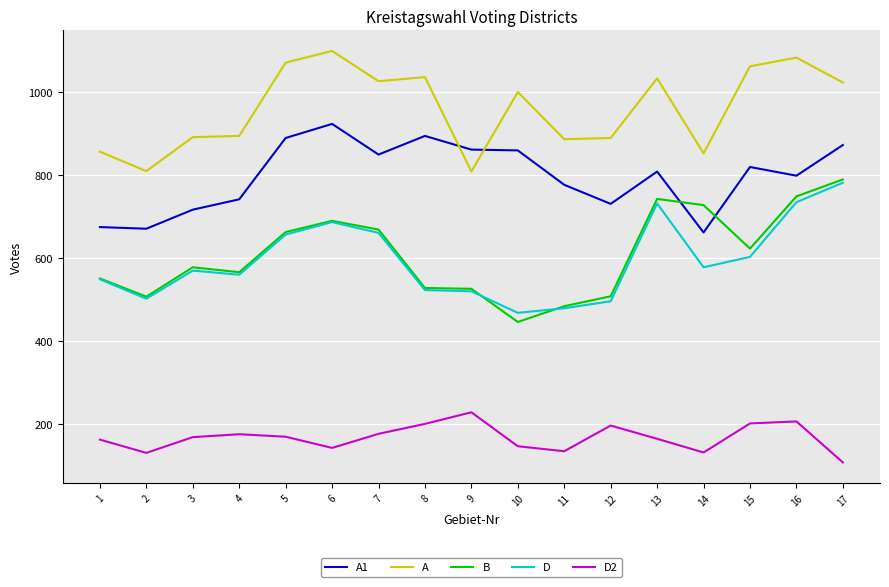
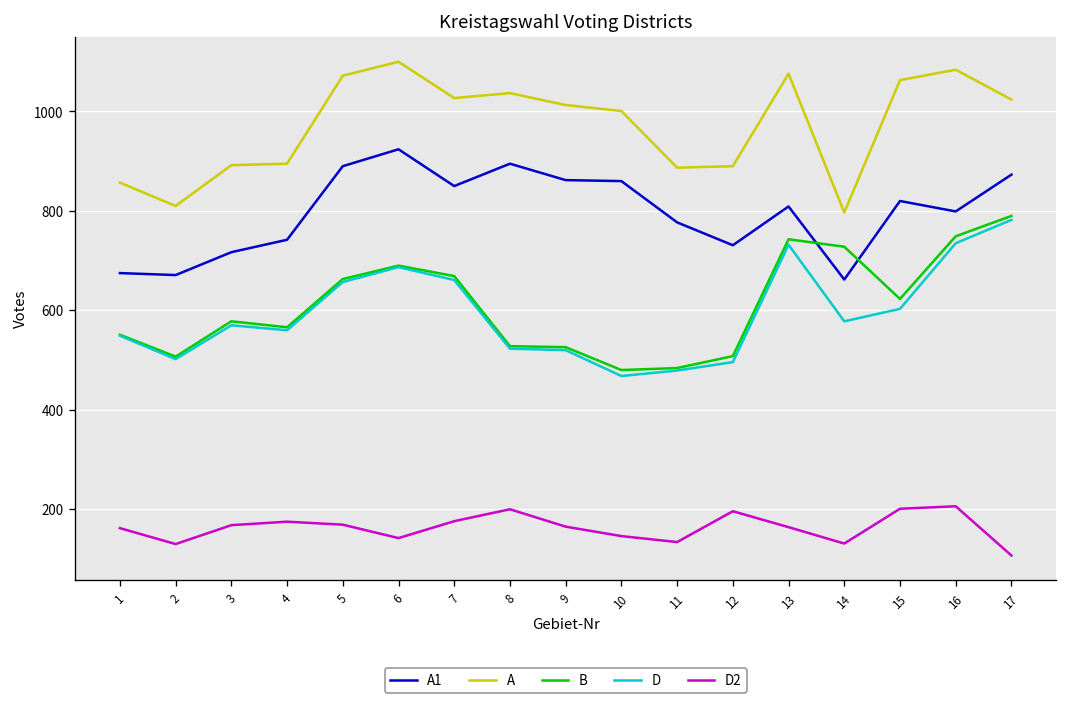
A, 9: 810 -> 1010
D2, 9: 230 -> 170
B, 10: 450 -> 480
A, 13: 1030 -> 1080
A, 14: 850 -> 800
